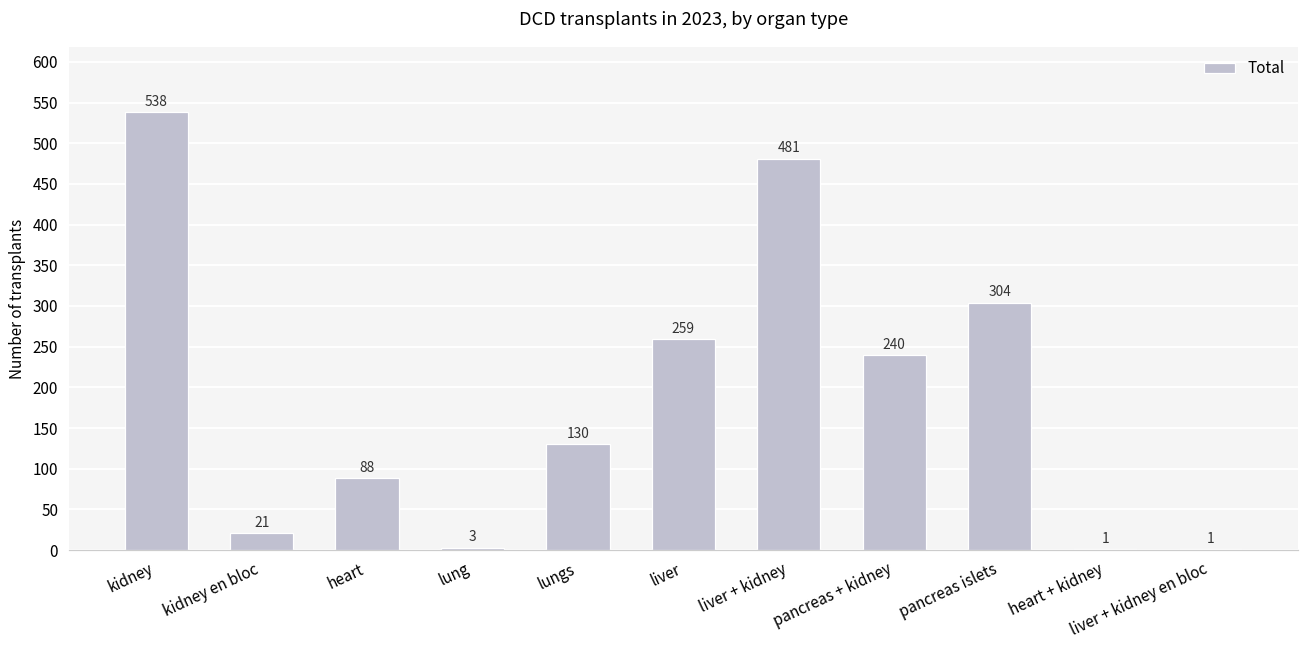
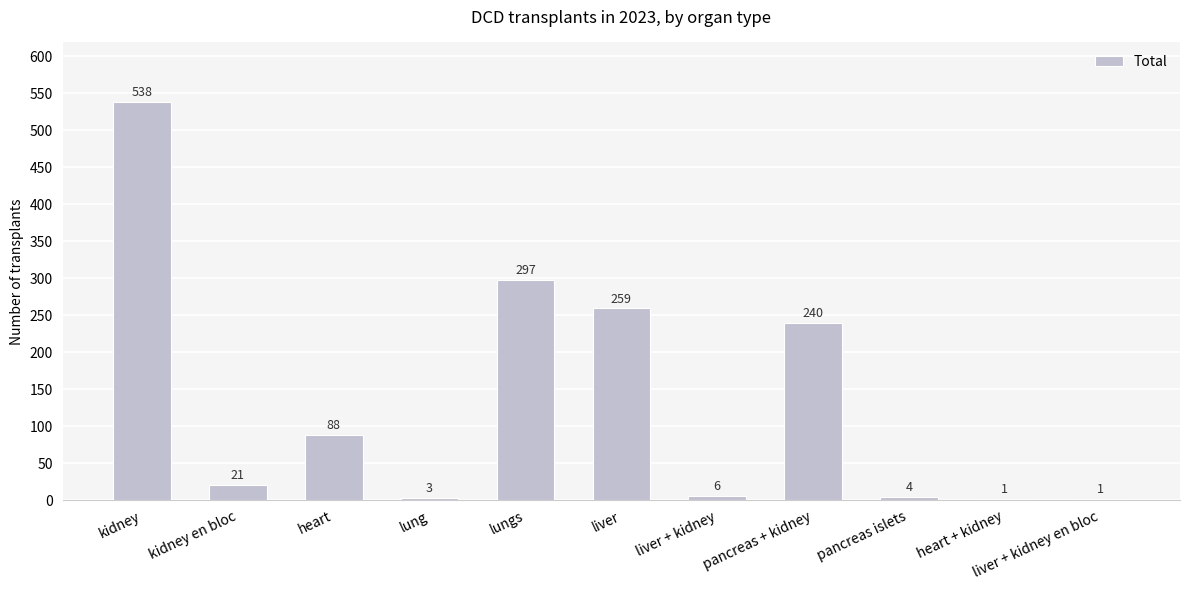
lungs: 130 -> 297
liver + kidney: 481 -> 6
pancreas islets: 304 -> 4
